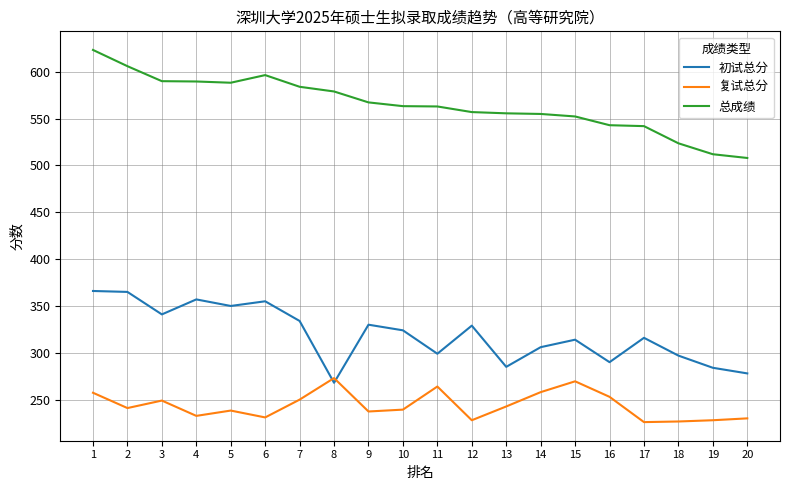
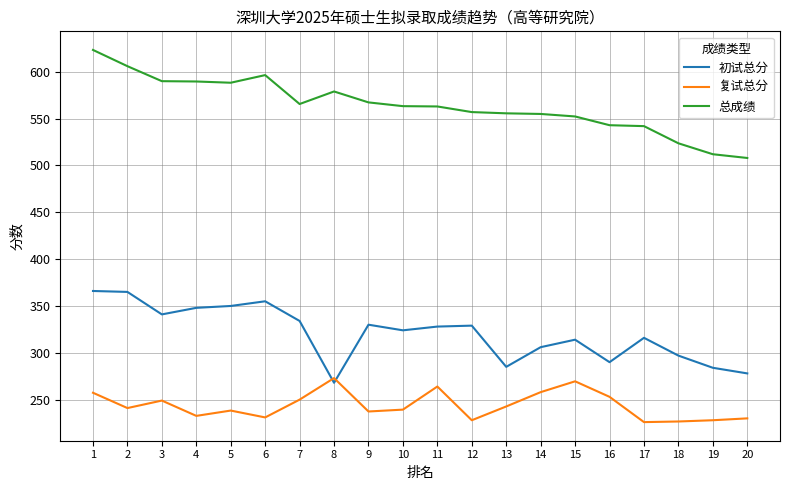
初试总分, 4: 360 -> 350
总成绩, 7: 580 -> 570
初试总分, 11: 300 -> 330
